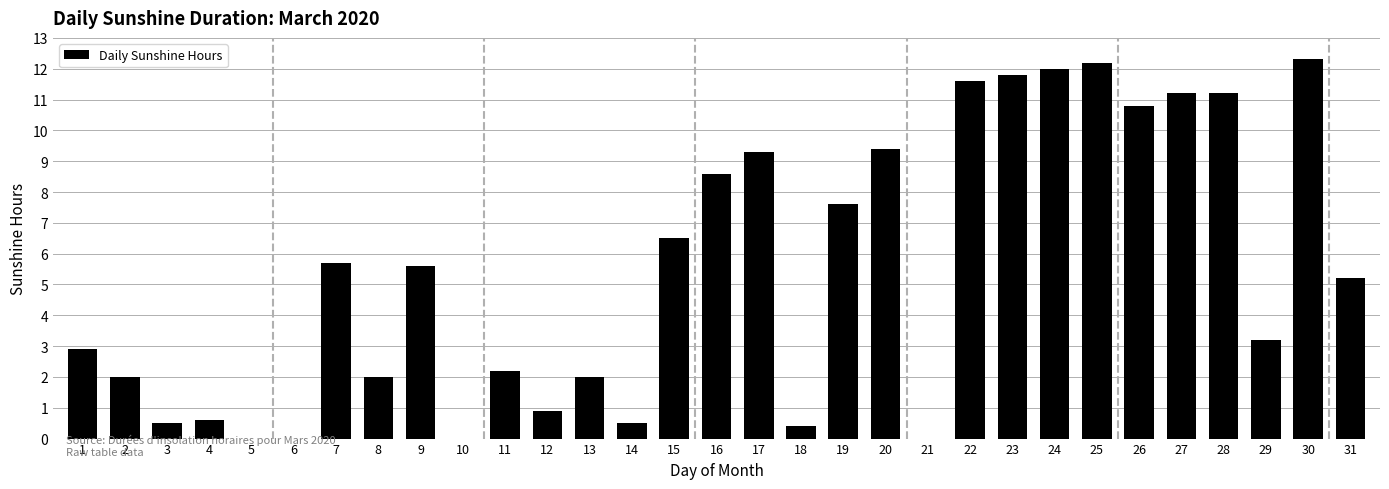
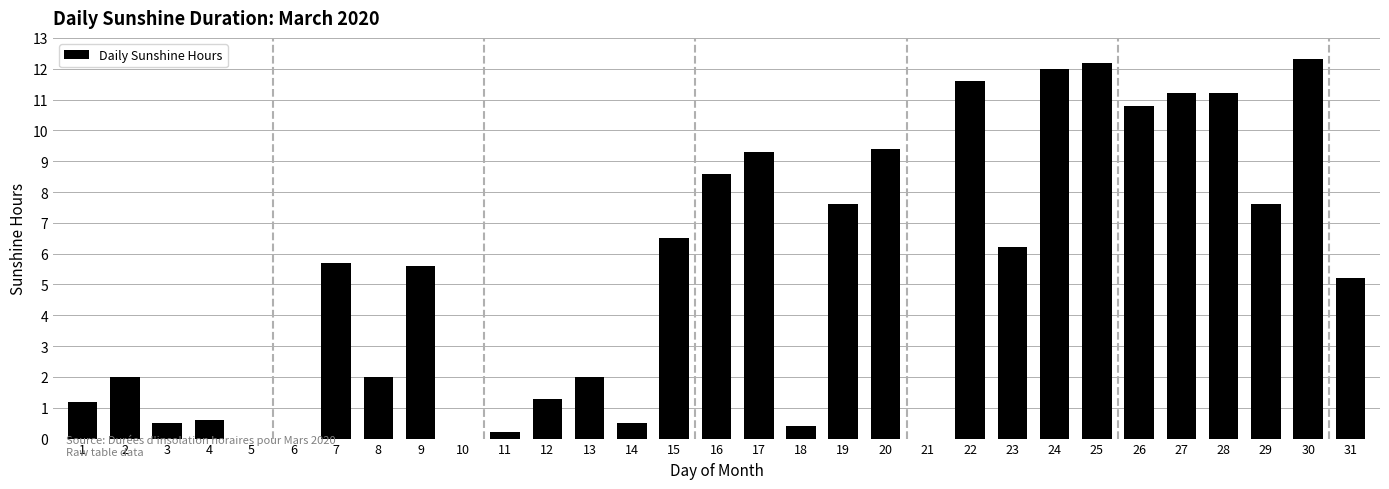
1: 2.9 -> 1.2
11: 2.2 -> 0.2
12: 0.9 -> 1.3
23: 11.8 -> 6.2
29: 3.2 -> 7.6
